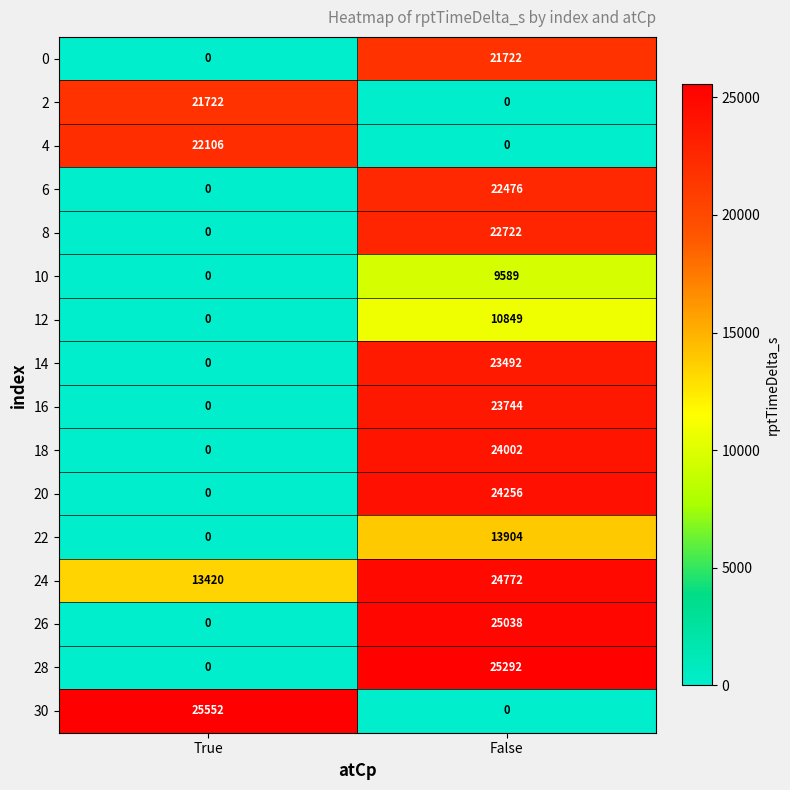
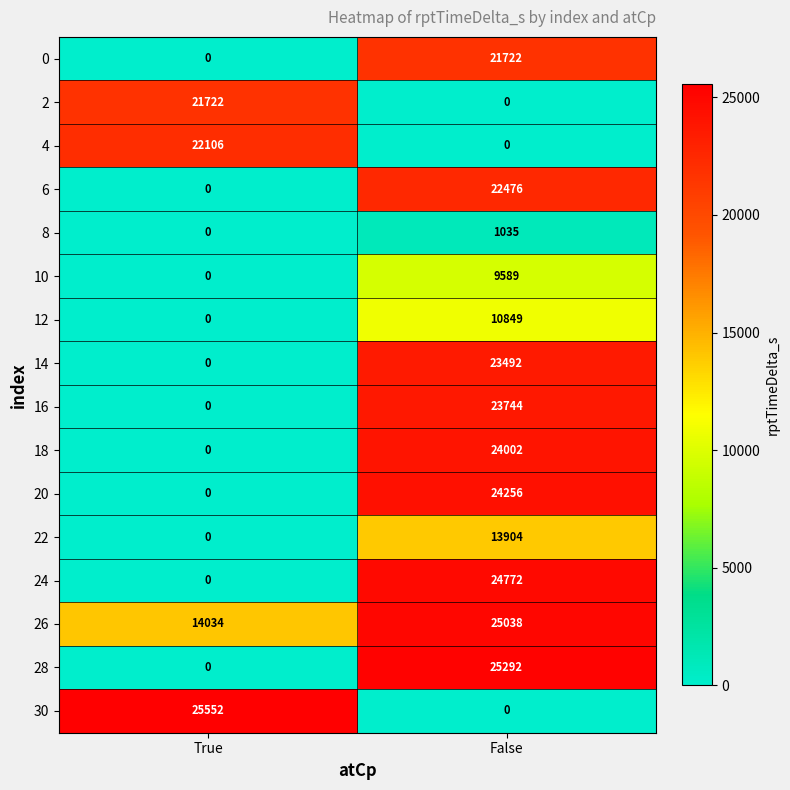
8, False: 22722 -> 1035
24, True: 13420 -> 0
26, True: 0 -> 14034
